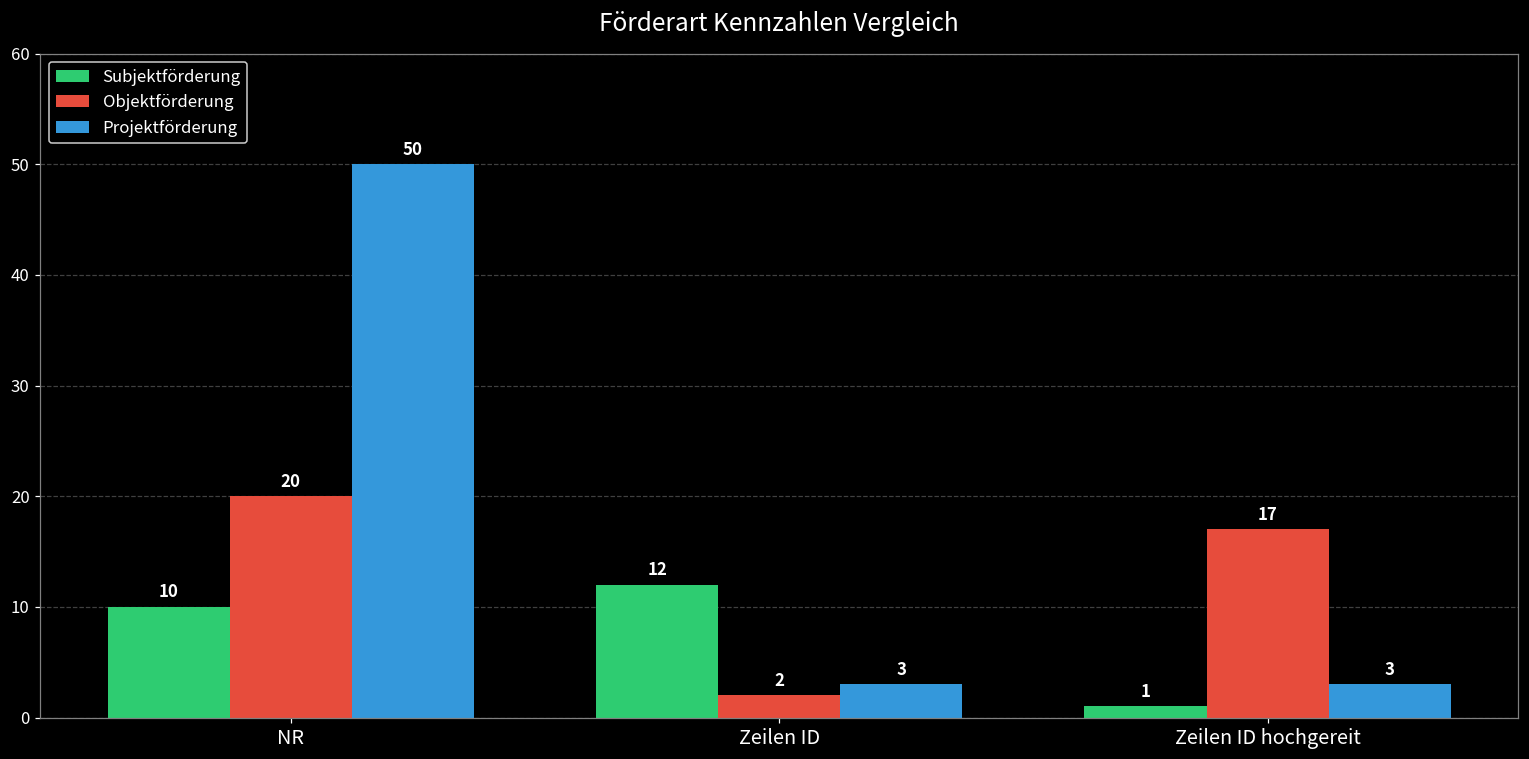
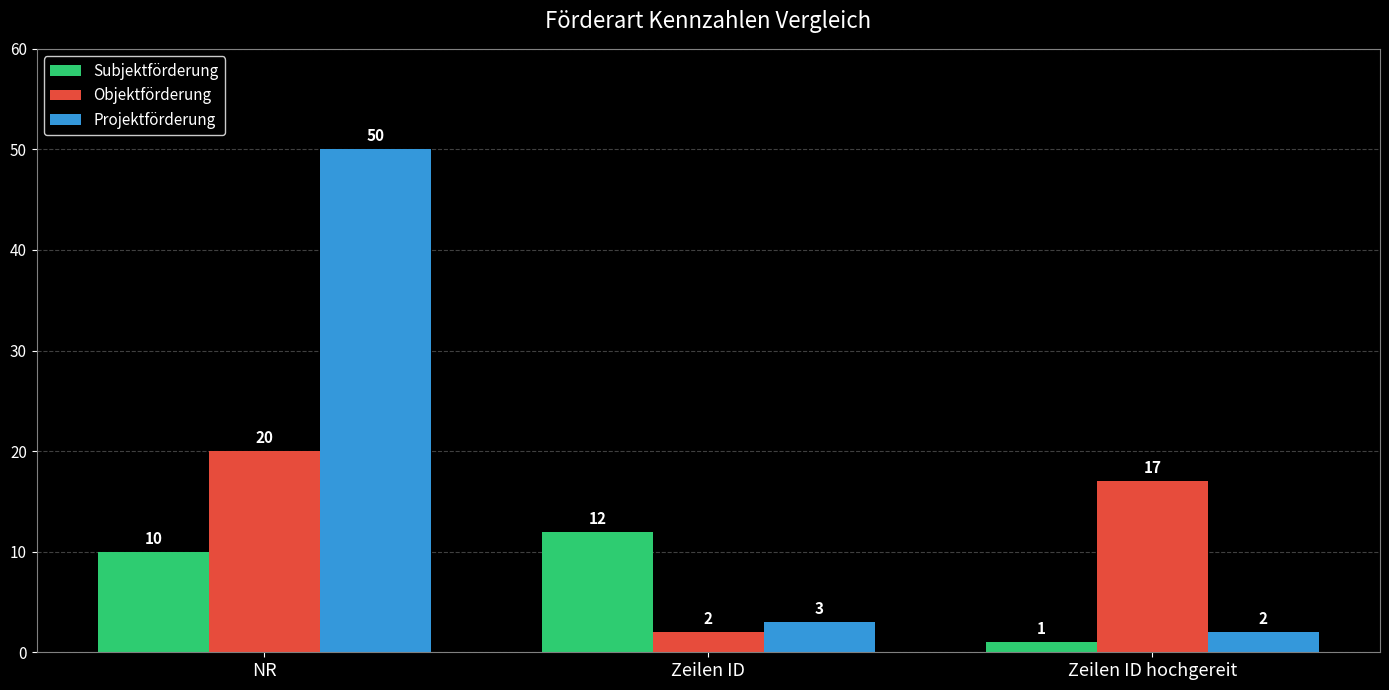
Projektförderung, Zeilen ID hochgereit: 3 -> 2
